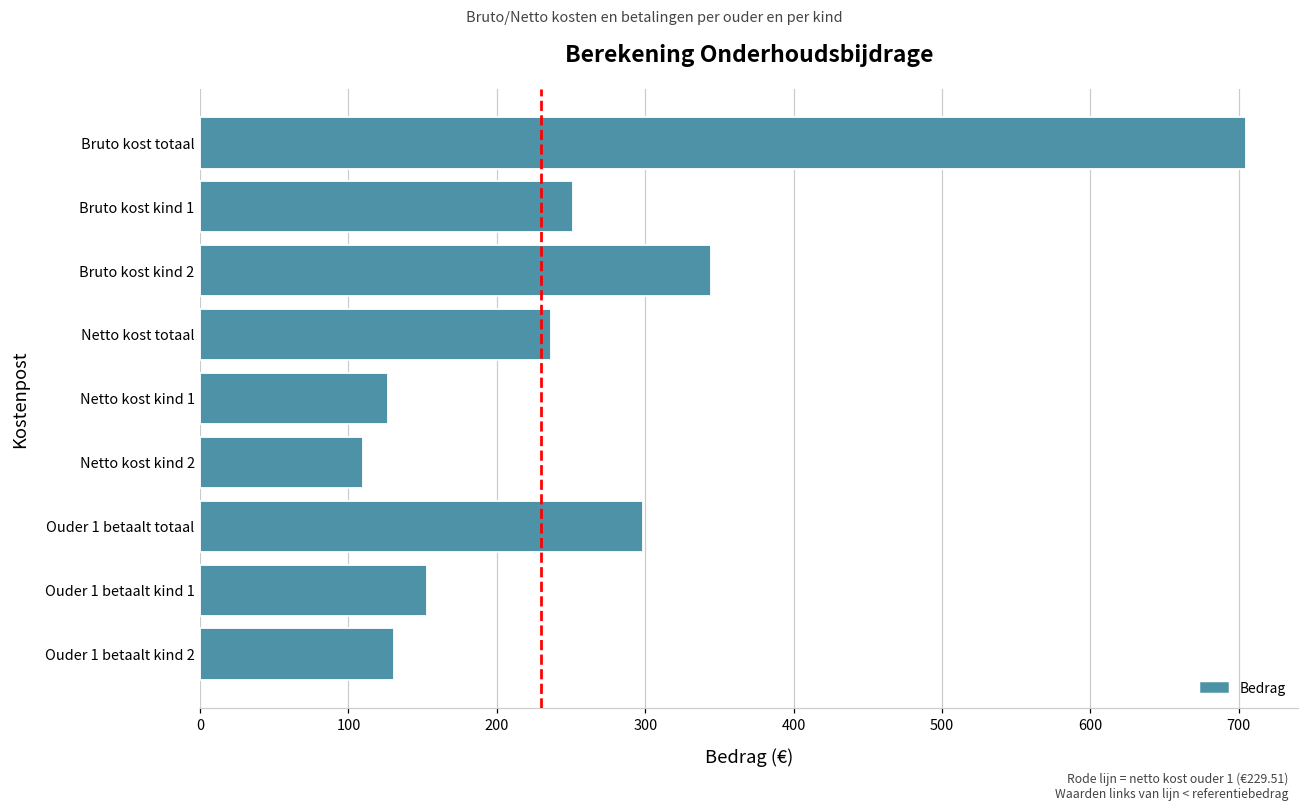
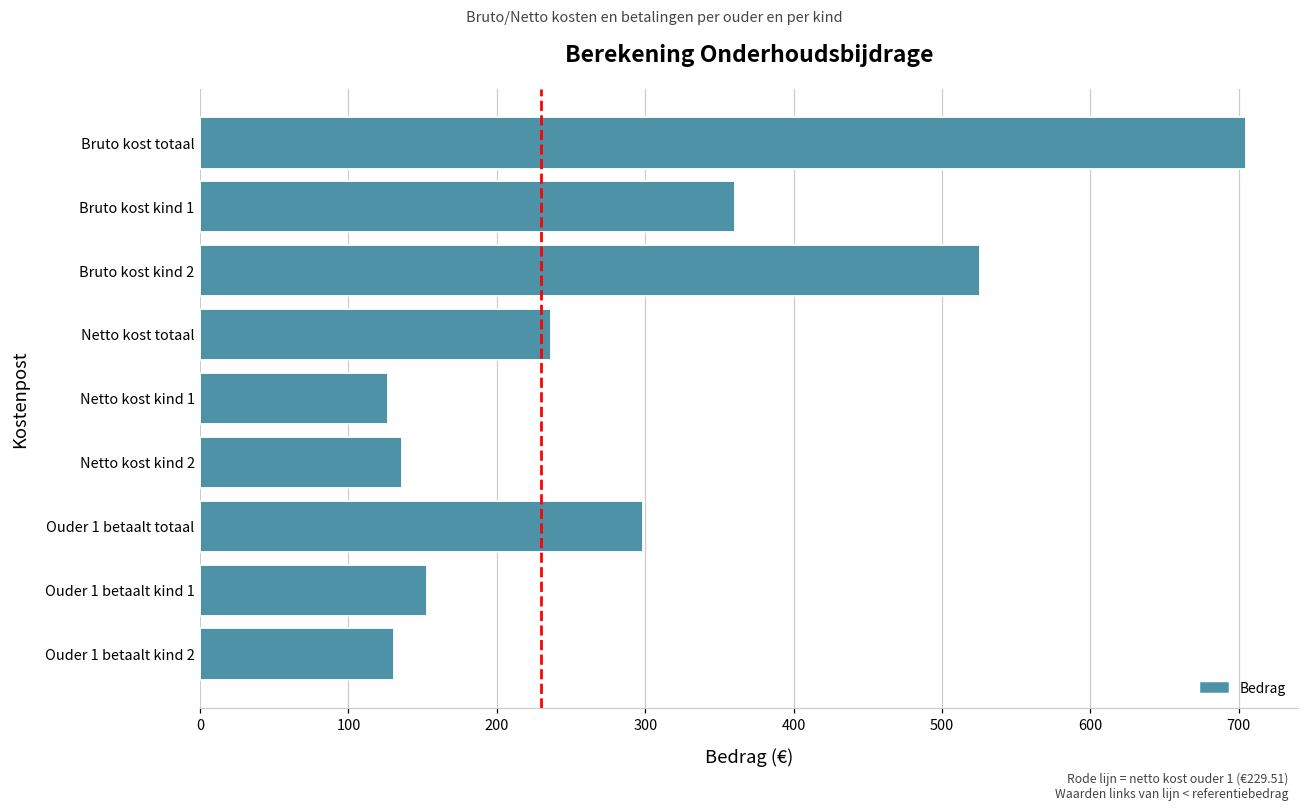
Bruto kost kind 1: 251 -> 361
Bruto kost kind 2: 344 -> 525
Netto kost kind 2: 110 -> 136
